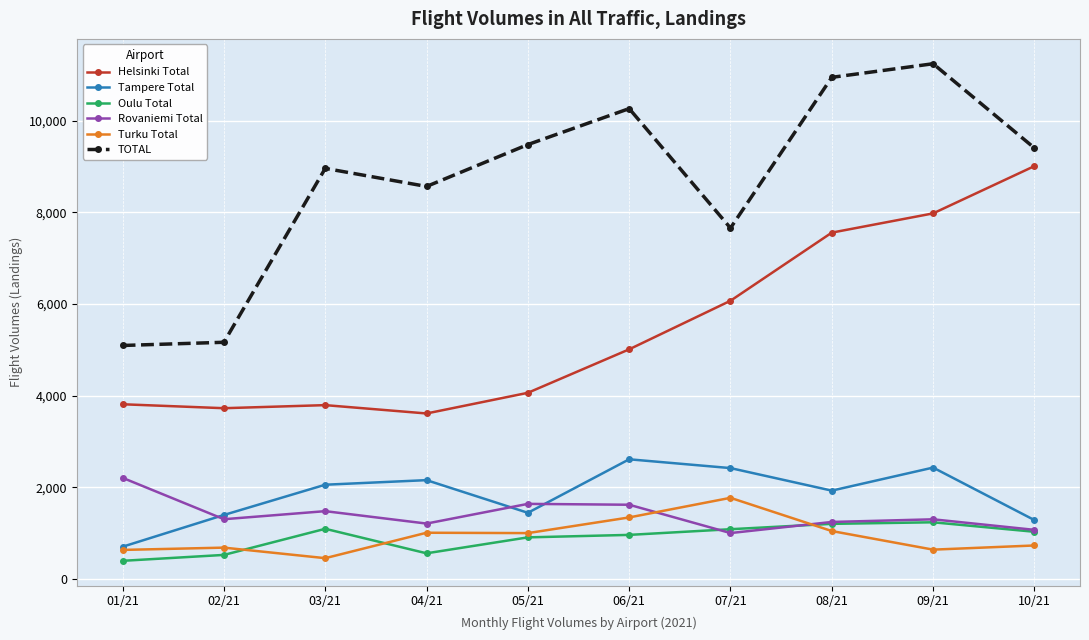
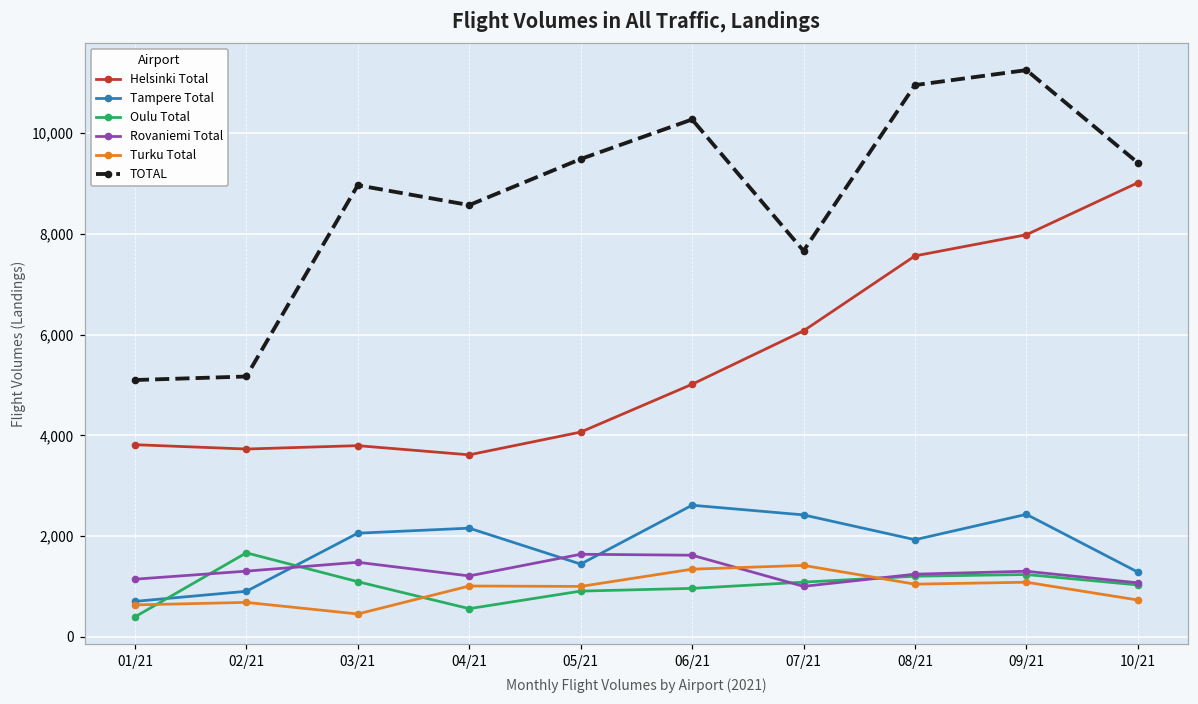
Rovaniemi Total, 01/21: 2,200 -> 1,100
Tampere Total, 02/21: 1,400 -> 900
Oulu Total, 02/21: 500 -> 1,700
Turku Total, 07/21: 1,800 -> 1,400
Turku Total, 09/21: 600 -> 1,100
